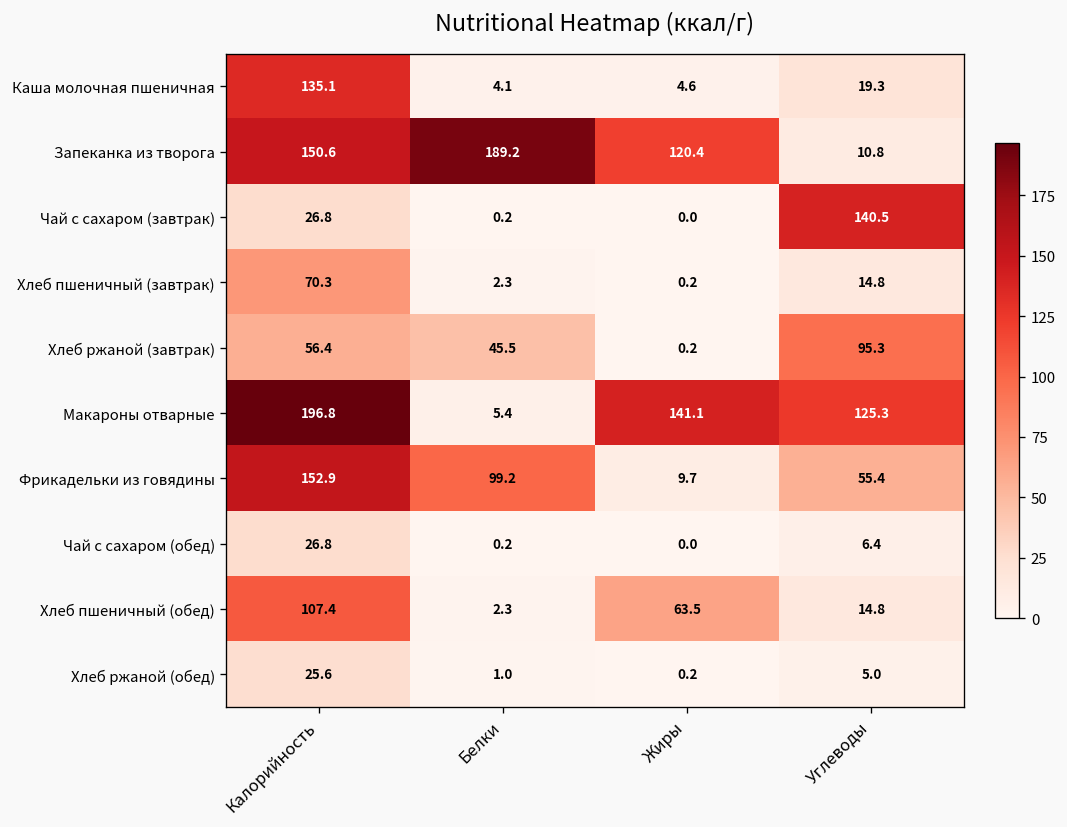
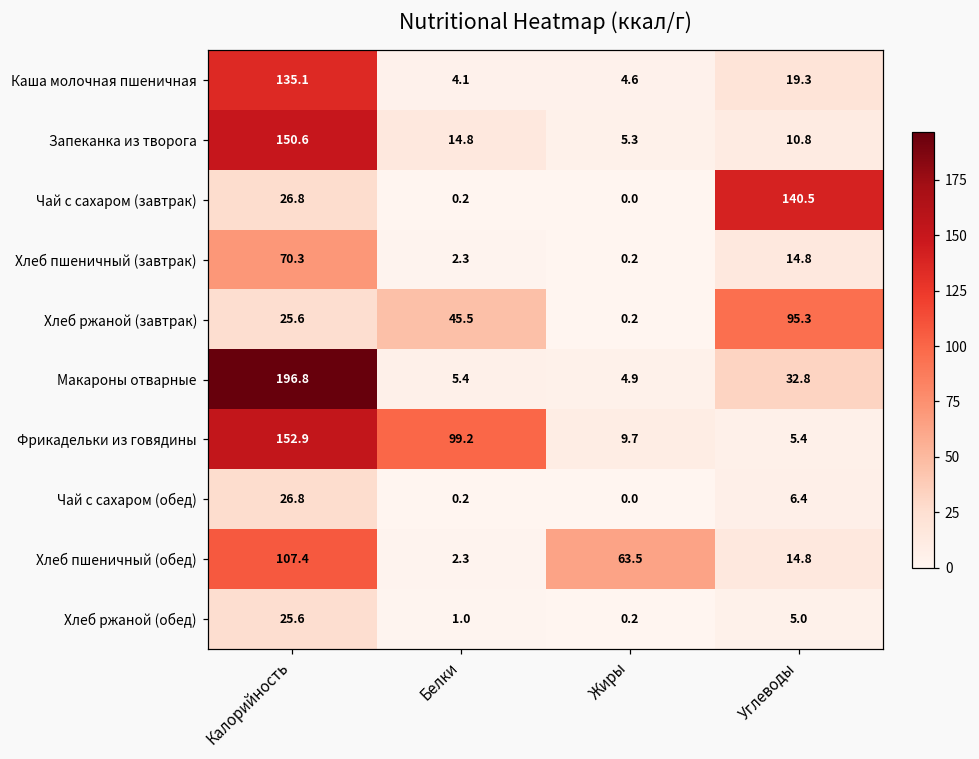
Запеканка из творога, Белки: 189.2 -> 14.8
Запеканка из творога, Жиры: 120.4 -> 5.3
Хлеб ржаной (завтрак), Калорийность: 56.4 -> 25.6
Макароны отварные, Жиры: 141.1 -> 4.9
Макароны отварные, Углеводы: 125.3 -> 32.8
Фрикадельки из говядины, Углеводы: 55.4 -> 5.4
